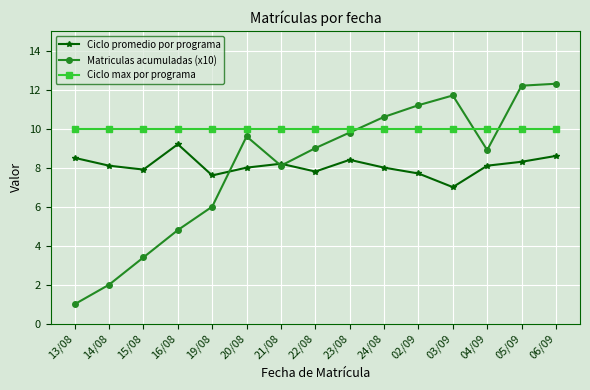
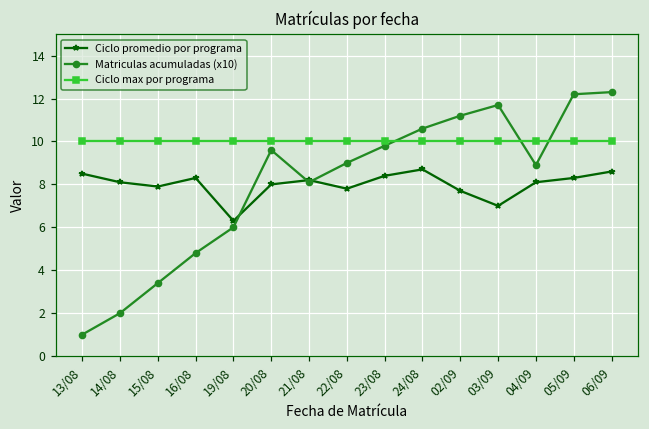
Ciclo promedio por programa, 16/08: 9.2 -> 8.3
Ciclo promedio por programa, 19/08: 7.6 -> 6.3
Ciclo promedio por programa, 24/08: 8.0 -> 8.7
